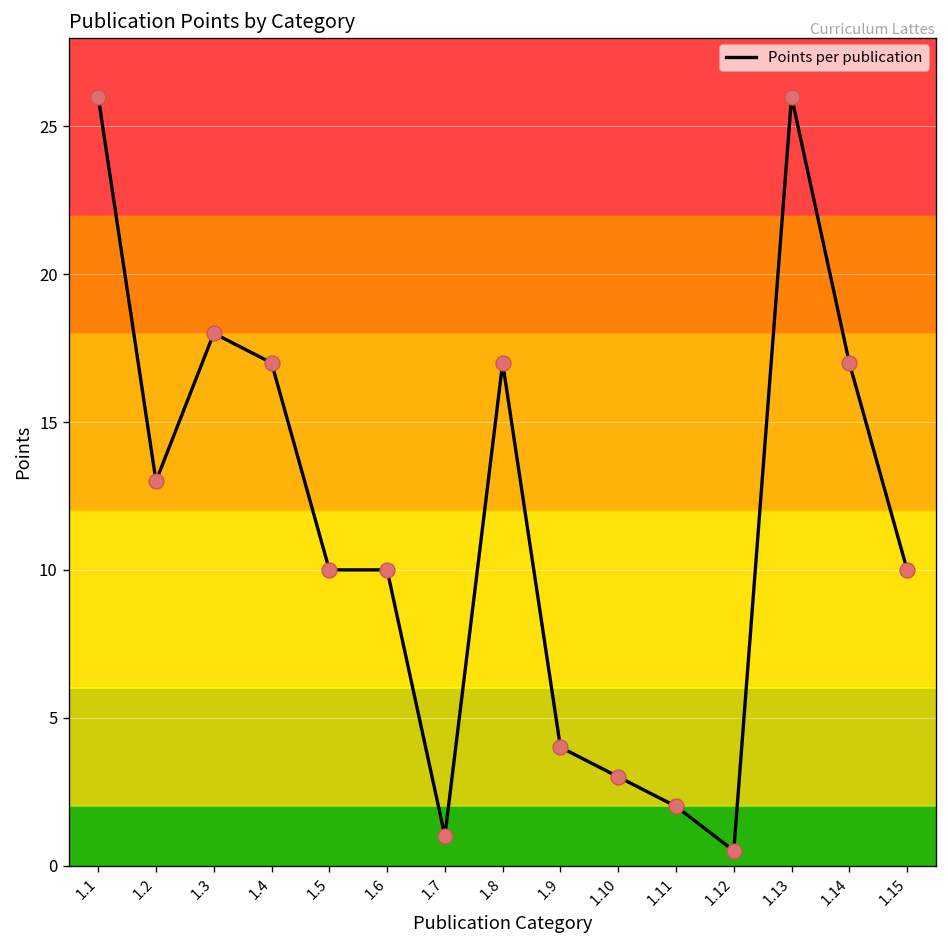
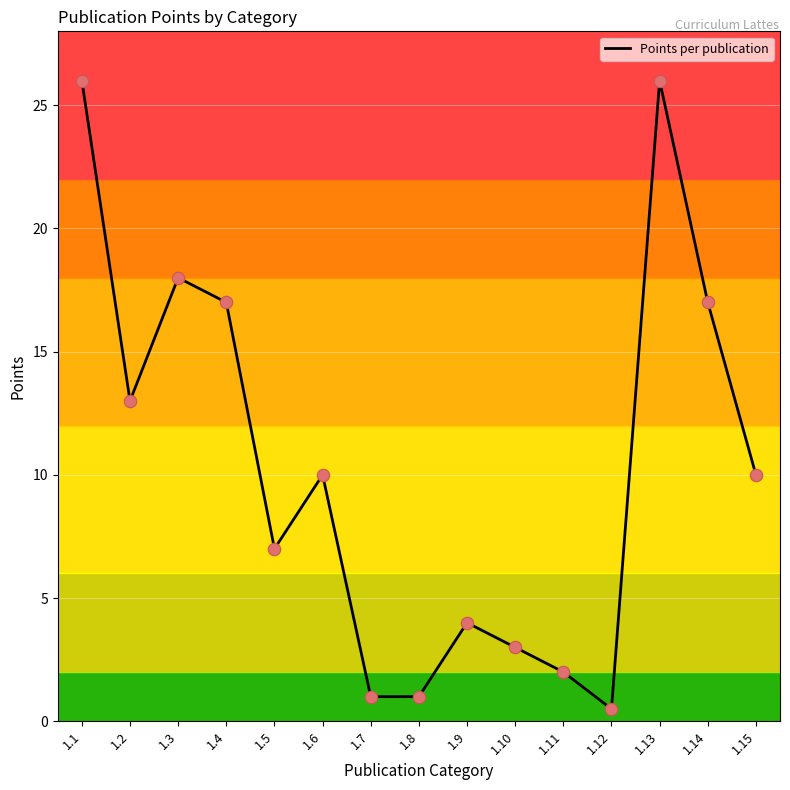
1.5: 10 -> 7
1.8: 17 -> 1
